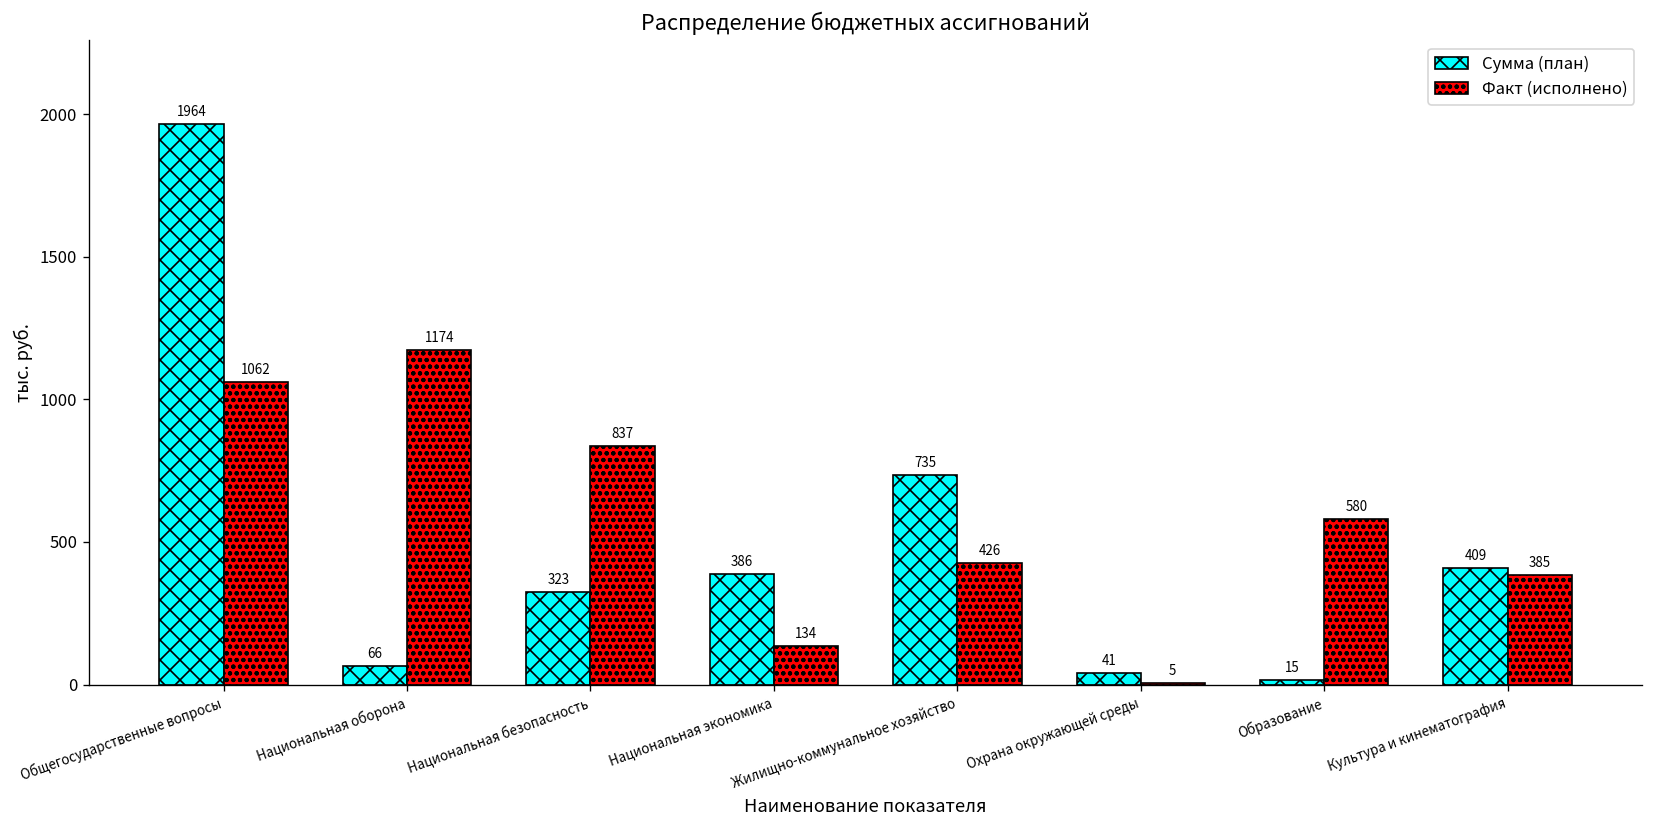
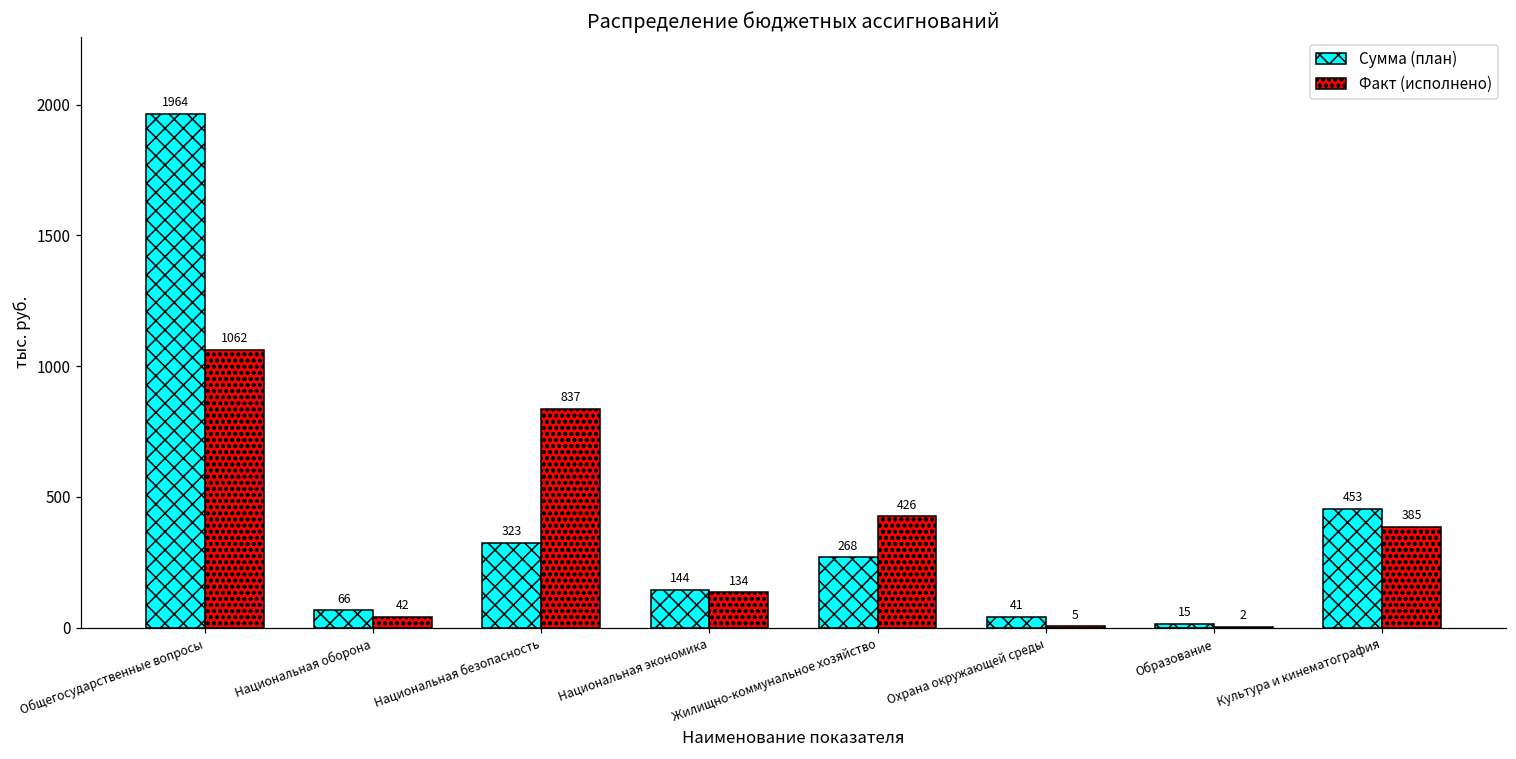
Факт (исполнено), Национальная оборона: 1174 -> 42
Сумма (план), Национальная экономика: 386 -> 144
Сумма (план), Жилищно-коммунальное хозяйство: 735 -> 268
Факт (исполнено), Образование: 580 -> 2
Сумма (план), Культура и кинематография: 409 -> 453
